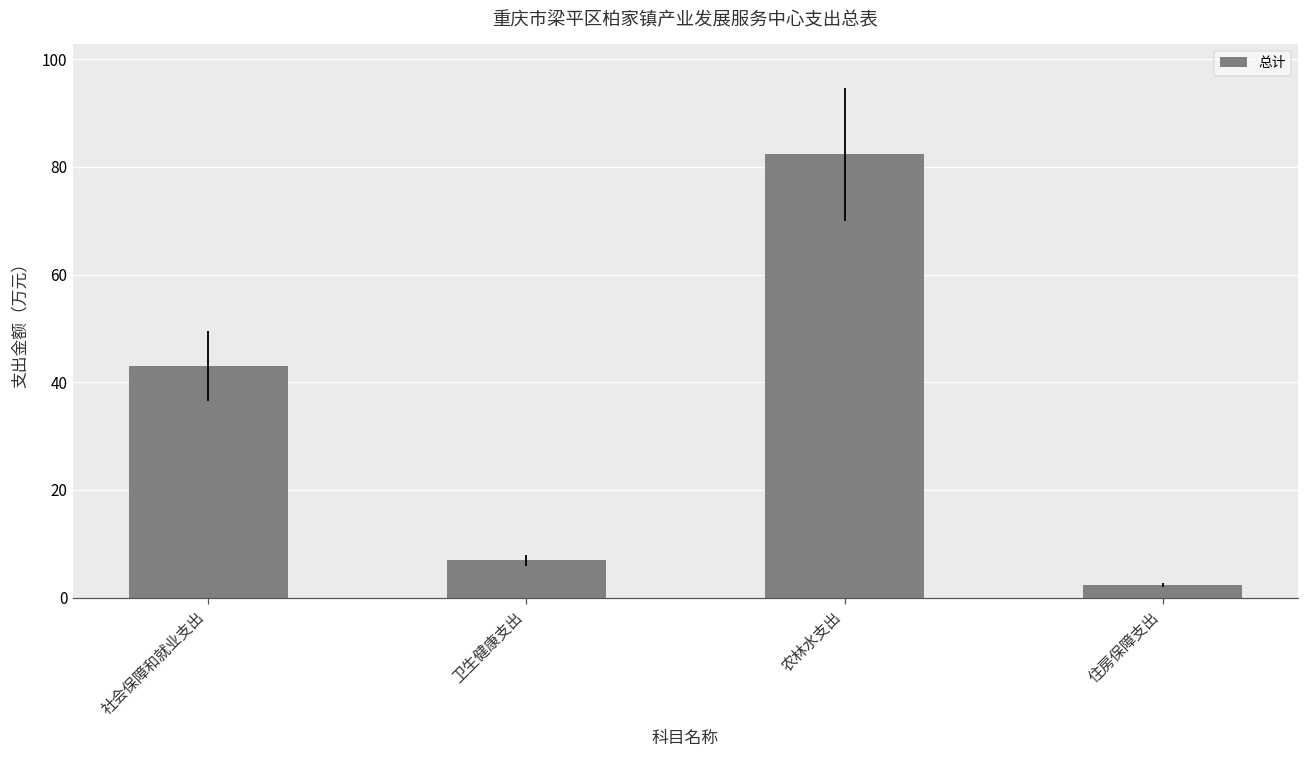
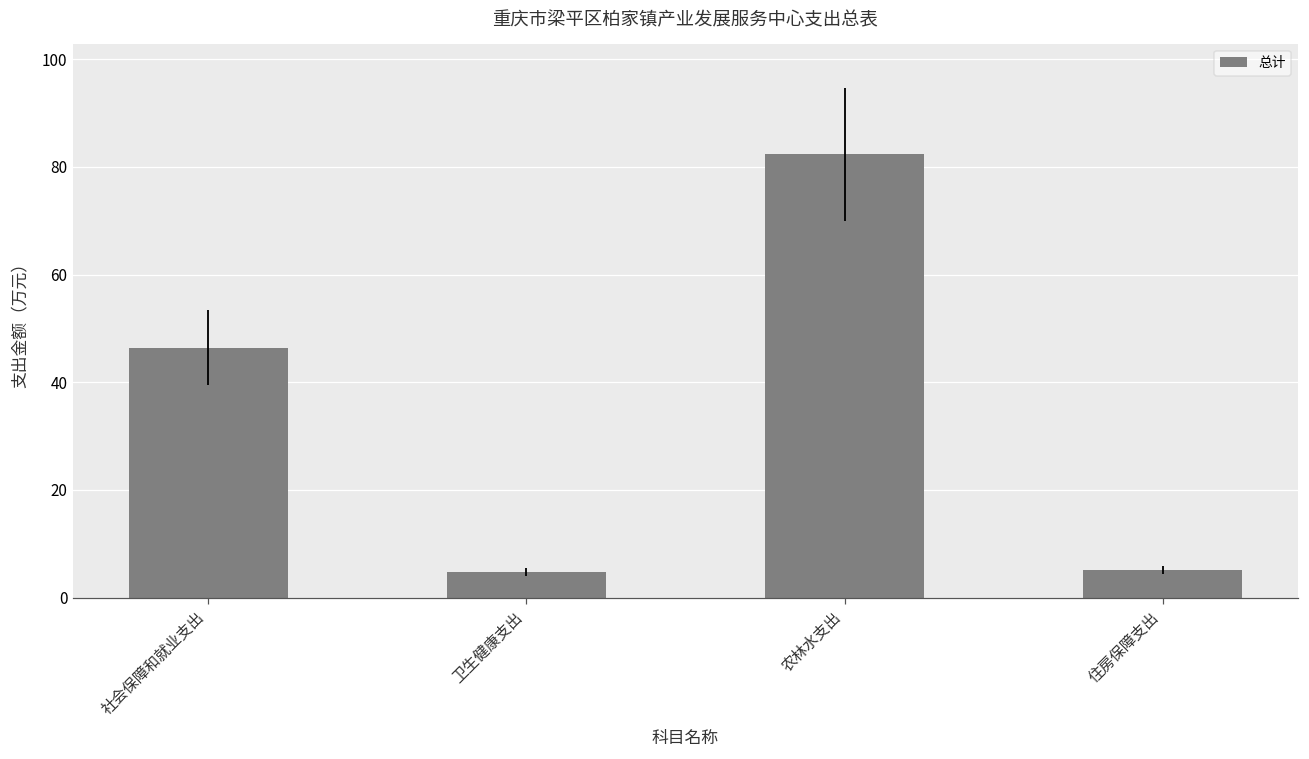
社会保障和就业支出: 43 -> 46
卫生健康支出: 7 -> 5
住房保障支出: 2 -> 5
